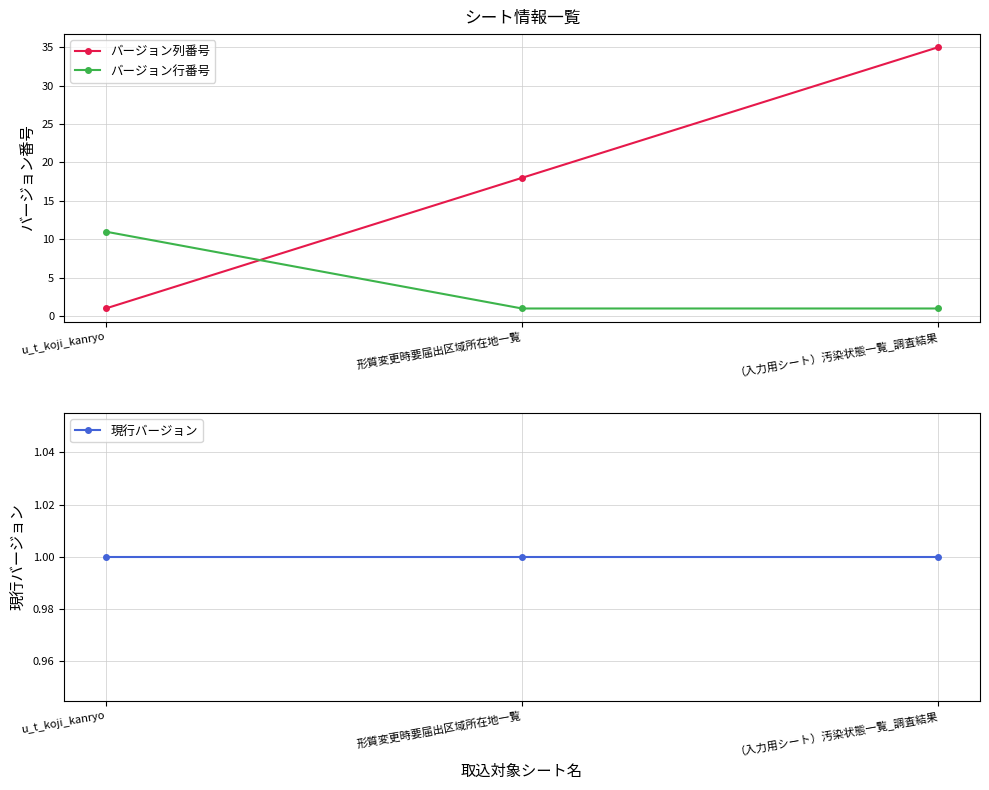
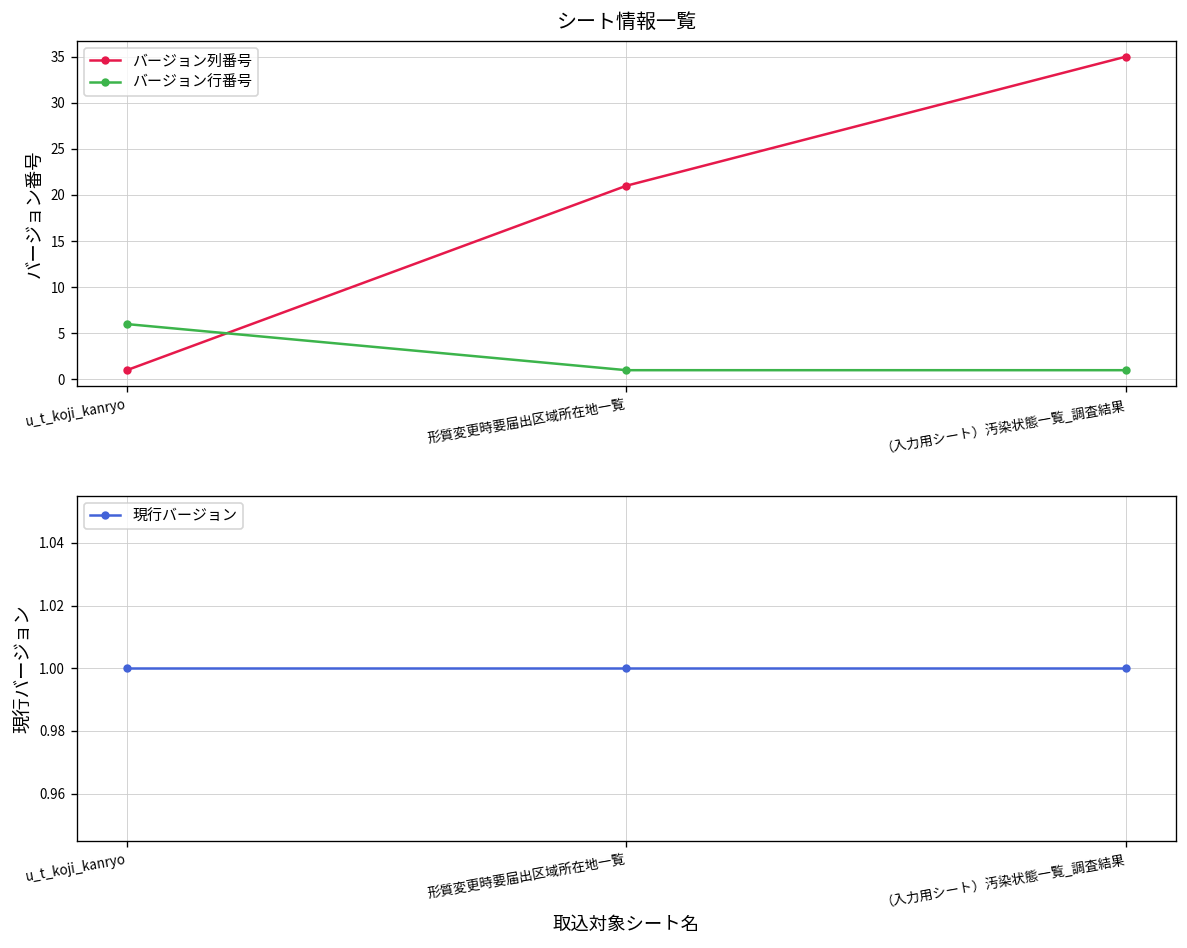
シート情報一覧, バージョン行番号, u_t_koji_kanryo: 11 -> 6
シート情報一覧, バージョン列番号, 形質変更時要届出区域所在地一覧: 18 -> 21
